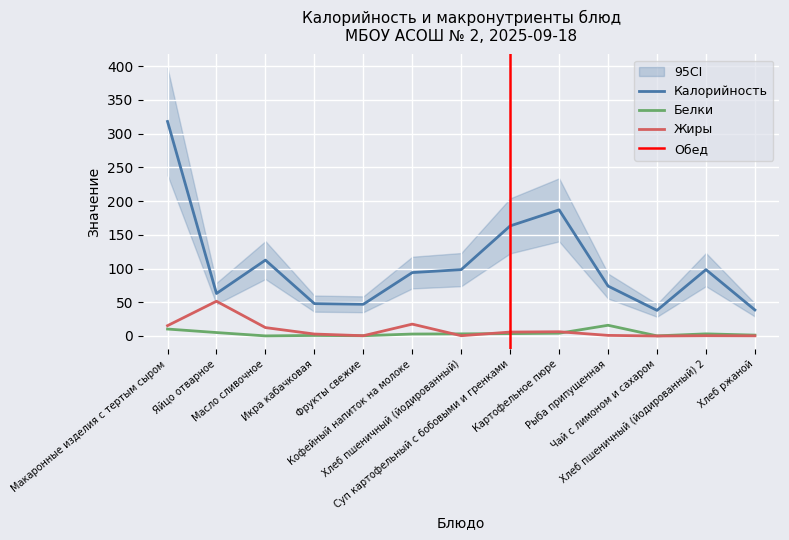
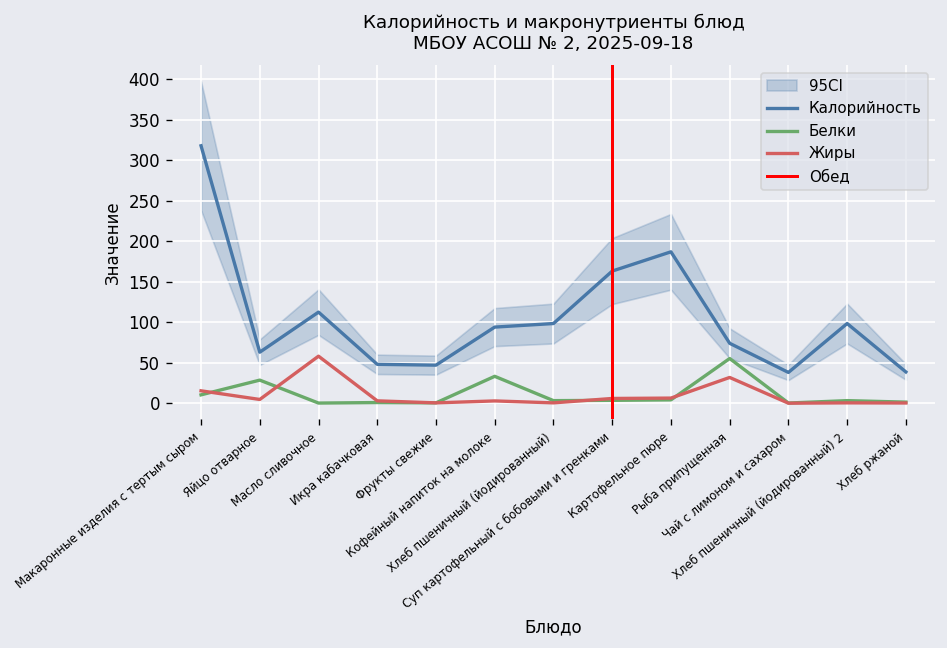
Белки, Яйцо отварное: 10 -> 30
Жиры, Яйцо отварное: 50 -> 0
Жиры, Масло сливочное: 10 -> 60
Белки, Кофейный напиток на молоке: 0 -> 30
Жиры, Кофейный напиток на молоке: 20 -> 0
Белки, Рыба припущенная: 20 -> 60
Жиры, Рыба припущенная: 0 -> 30
